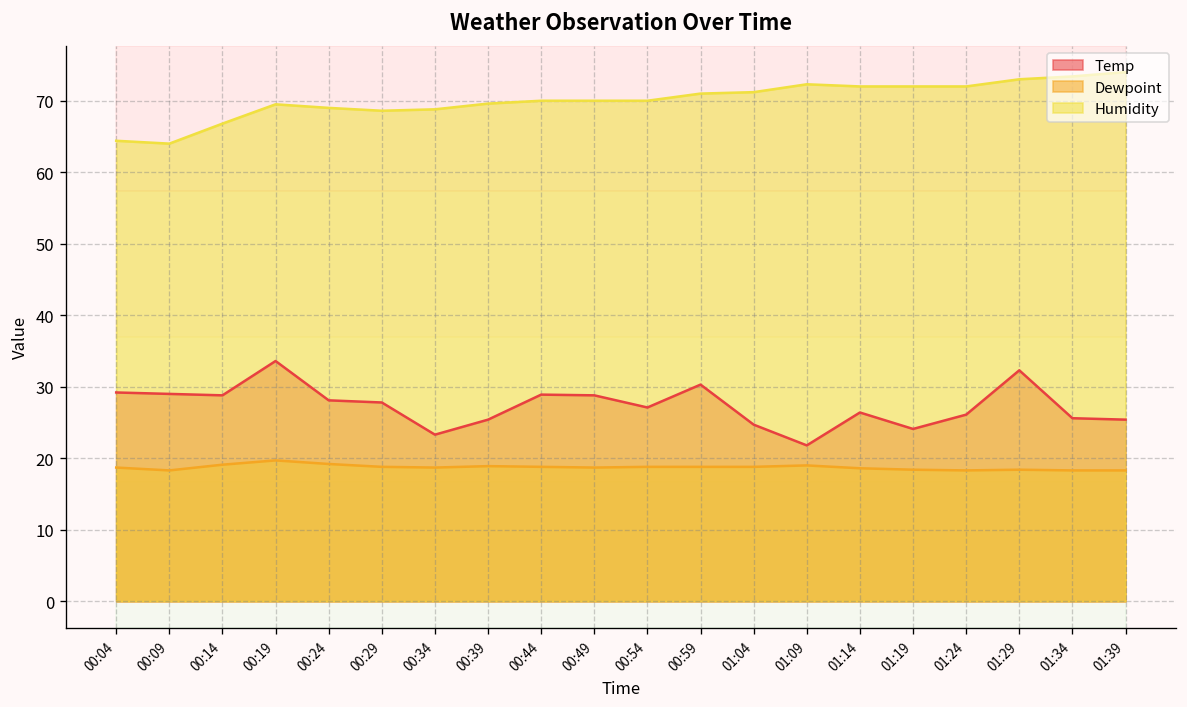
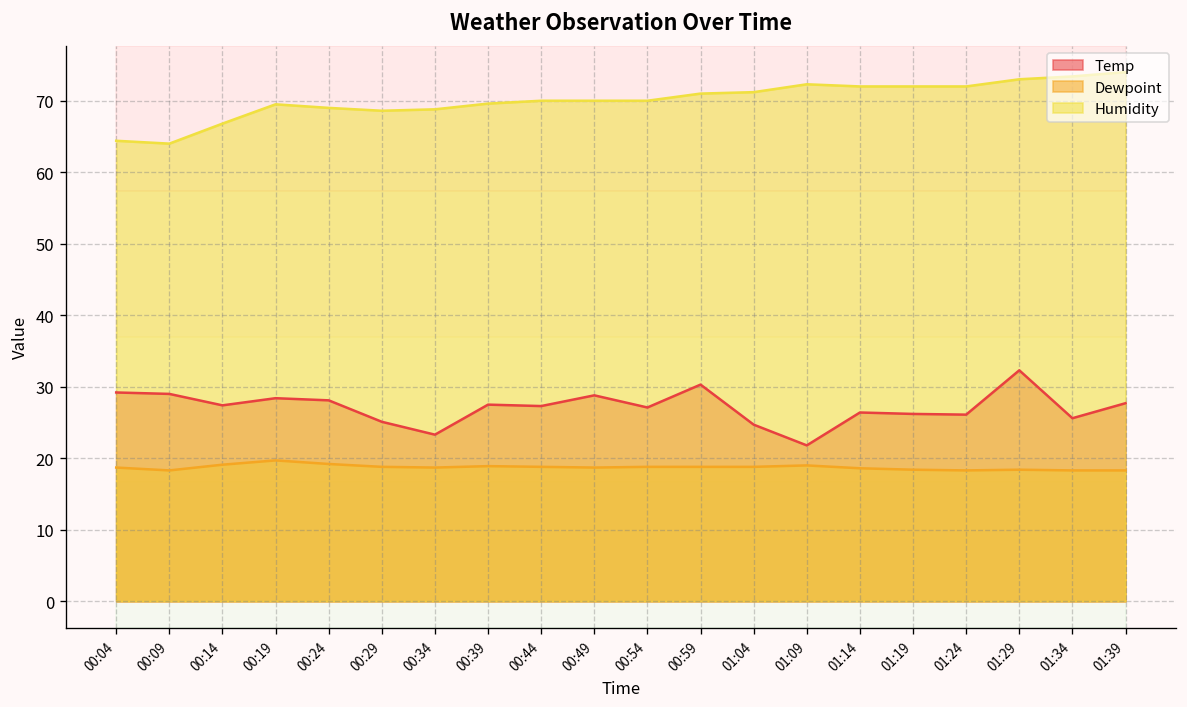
Temp, 00:14: 29 -> 27
Temp, 00:19: 34 -> 28
Temp, 00:29: 28 -> 25
Temp, 00:39: 25 -> 28
Temp, 00:44: 29 -> 27
Temp, 01:19: 24 -> 26
Temp, 01:39: 25 -> 28
